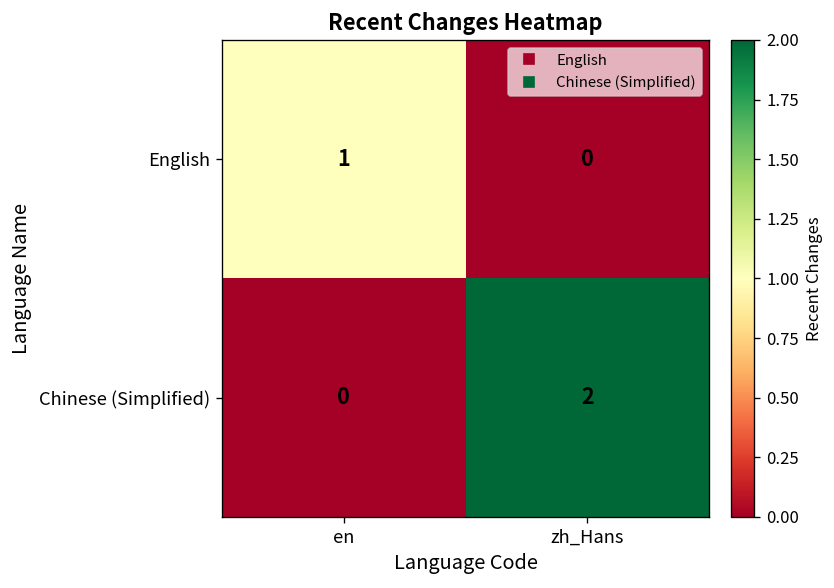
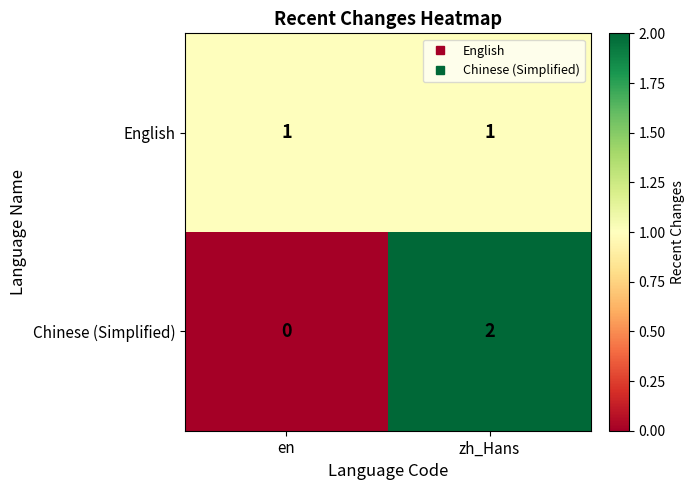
English, zh_Hans: 0 -> 1
